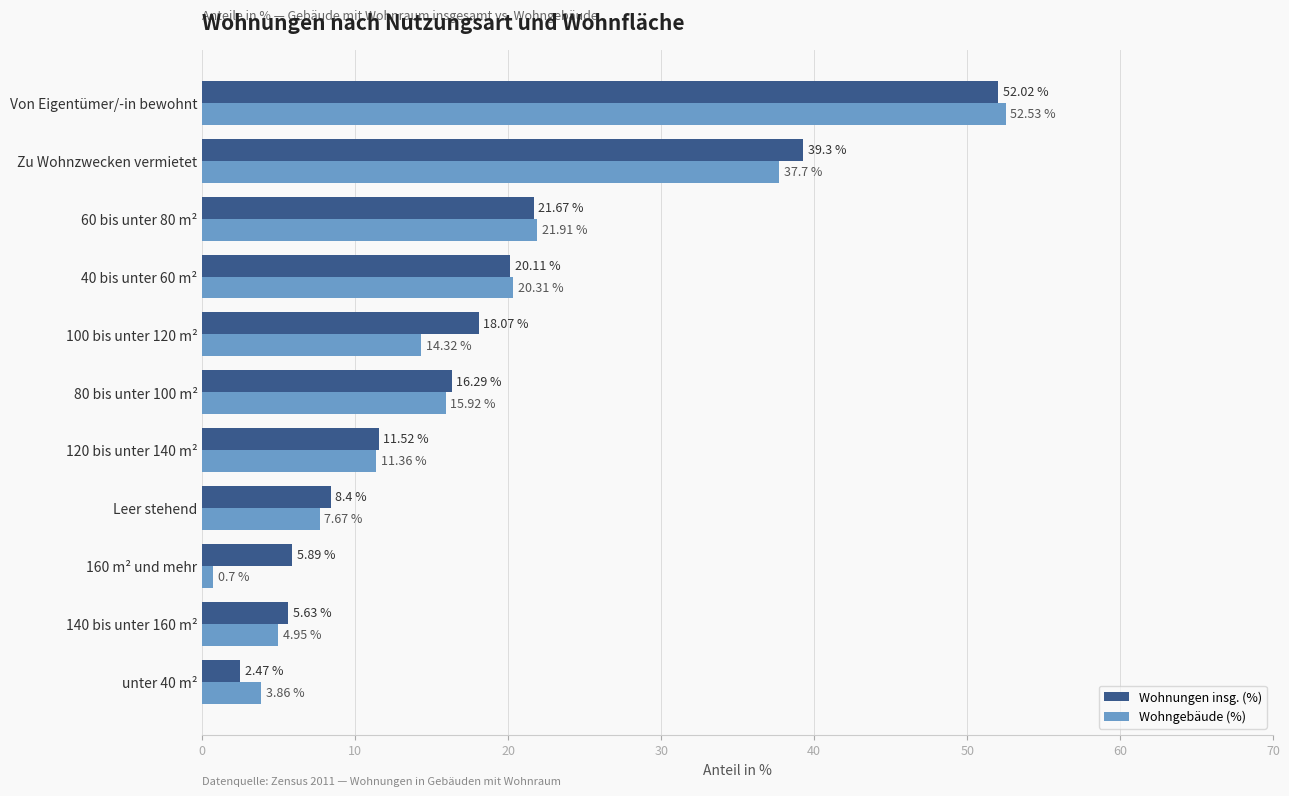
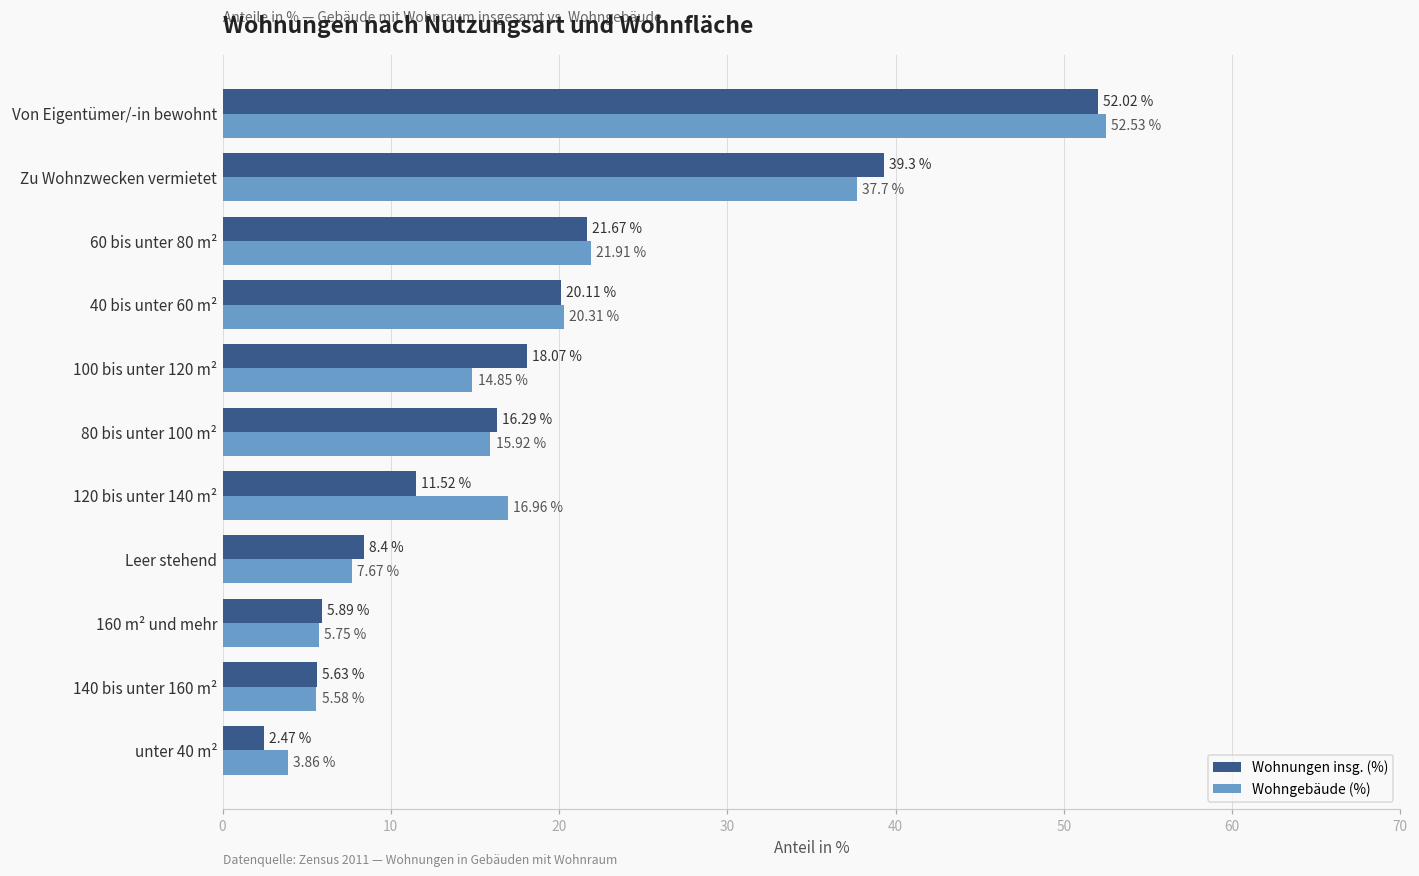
Wohngebäude (%), 100 bis unter 120 m²: 14.32 % -> 14.85 %
Wohngebäude (%), 120 bis unter 140 m²: 11.36 % -> 16.96 %
Wohngebäude (%), 160 m² und mehr: 0.7 % -> 5.75 %
Wohngebäude (%), 140 bis unter 160 m²: 4.95 % -> 5.58 %
